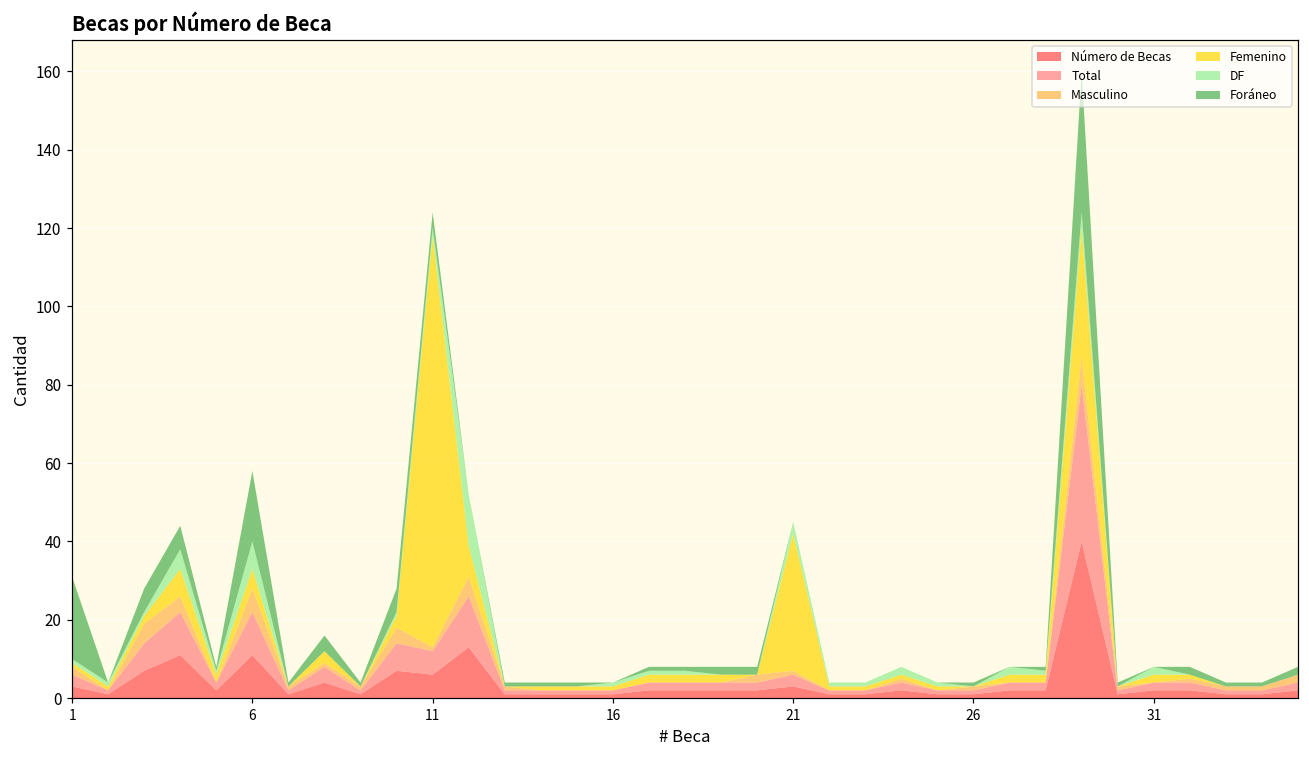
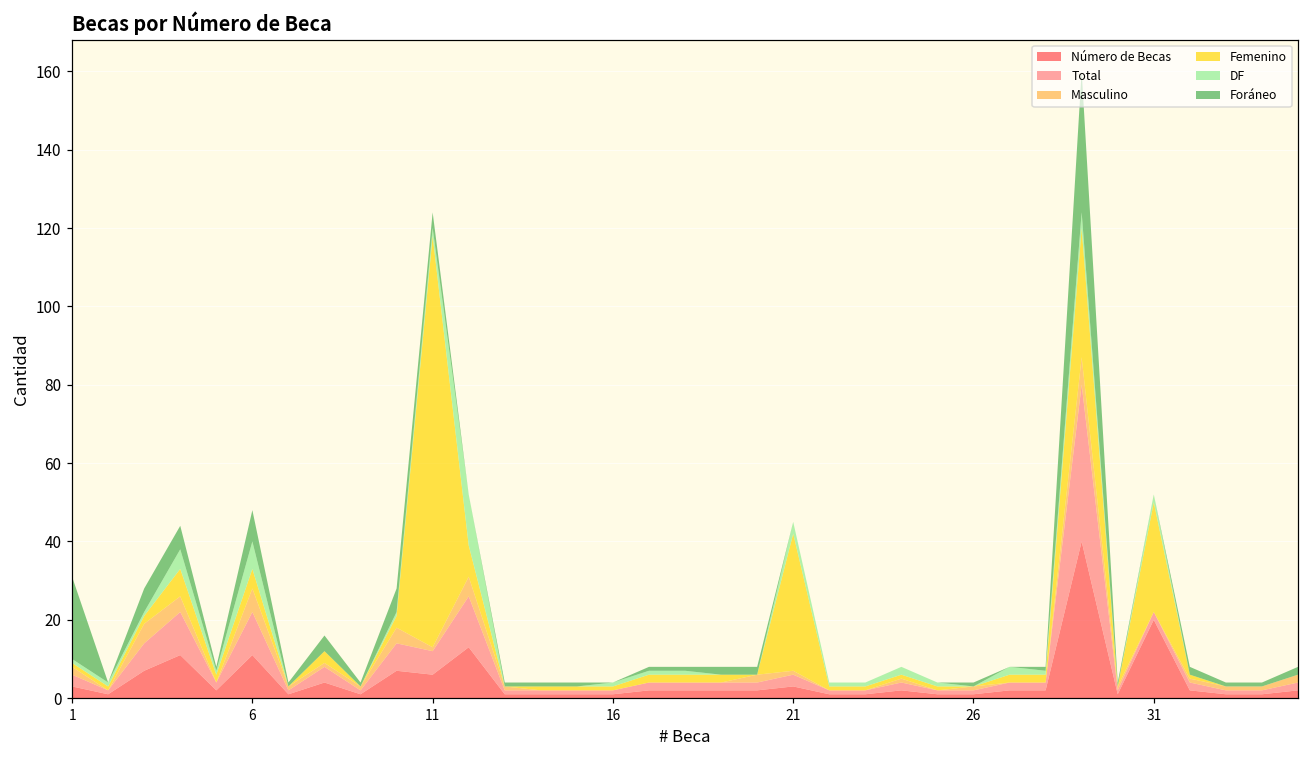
Foráneo, 6: 18 -> 8
Número de Becas, 31: 2 -> 20
Femenino, 31: 2 -> 28
